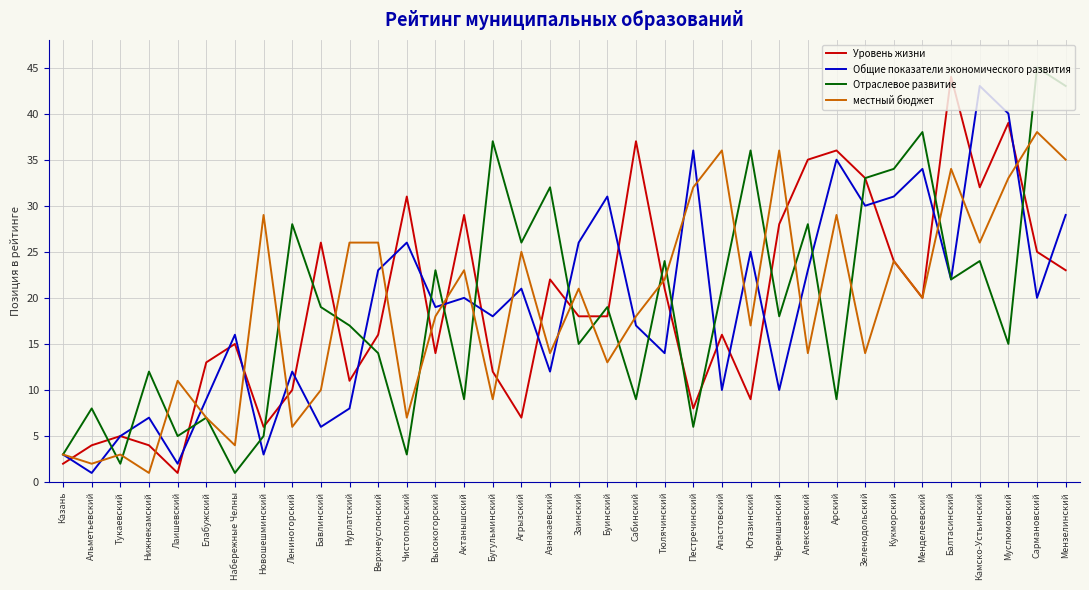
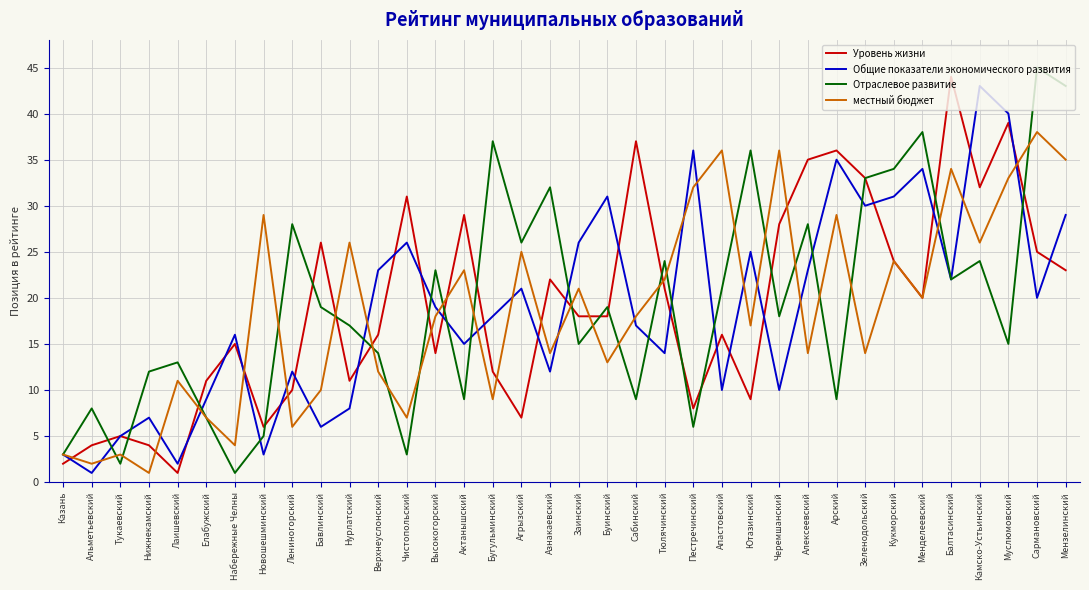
Отраслевое развитие, Лаишевский: 5 -> 13
Уровень жизни, Елабужский: 13 -> 11
местный бюджет, Верхнеуслонский: 26 -> 12
Общие показатели экономического развития, Актанышский: 20 -> 15
